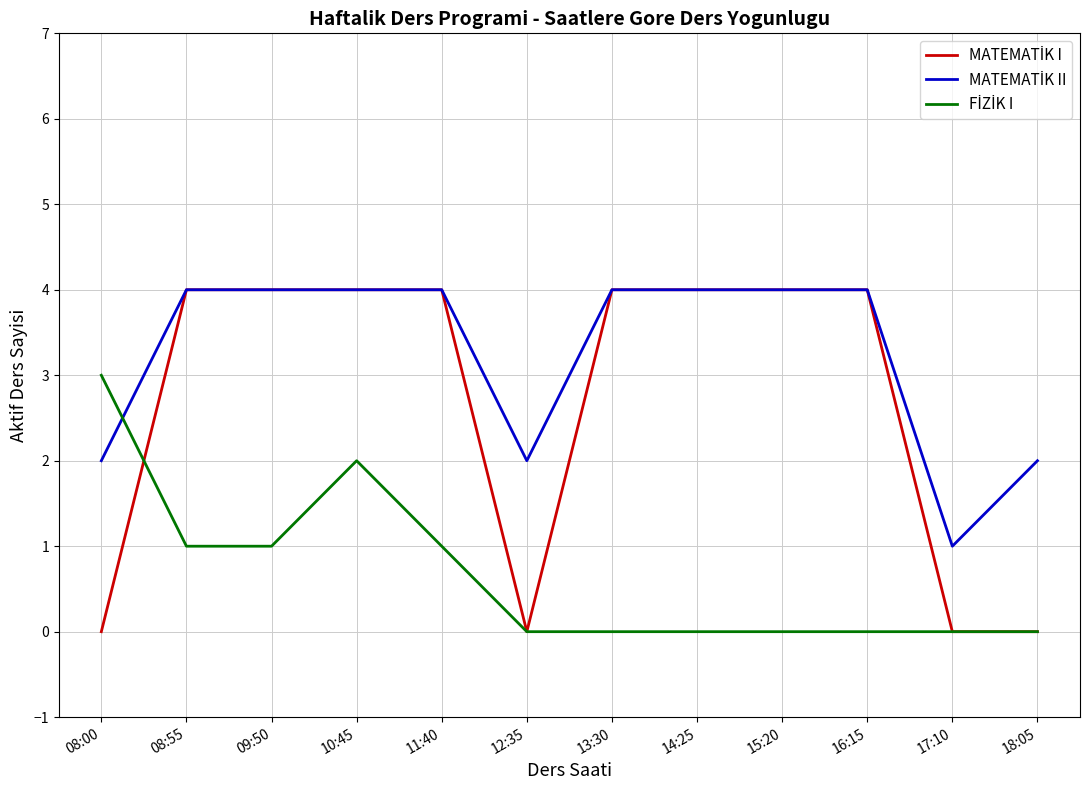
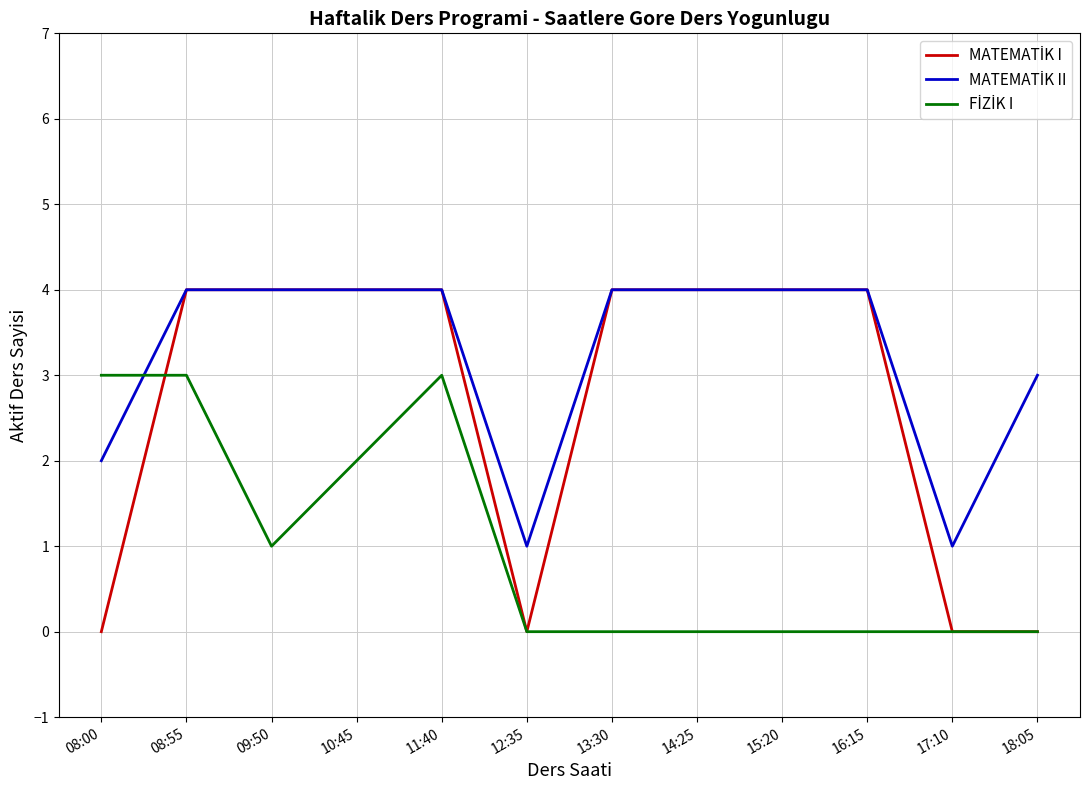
FİZİK I, 08:55: 1 -> 3
FİZİK I, 11:40: 1 -> 3
MATEMATİK II, 12:35: 2 -> 1
MATEMATİK II, 18:05: 2 -> 3
